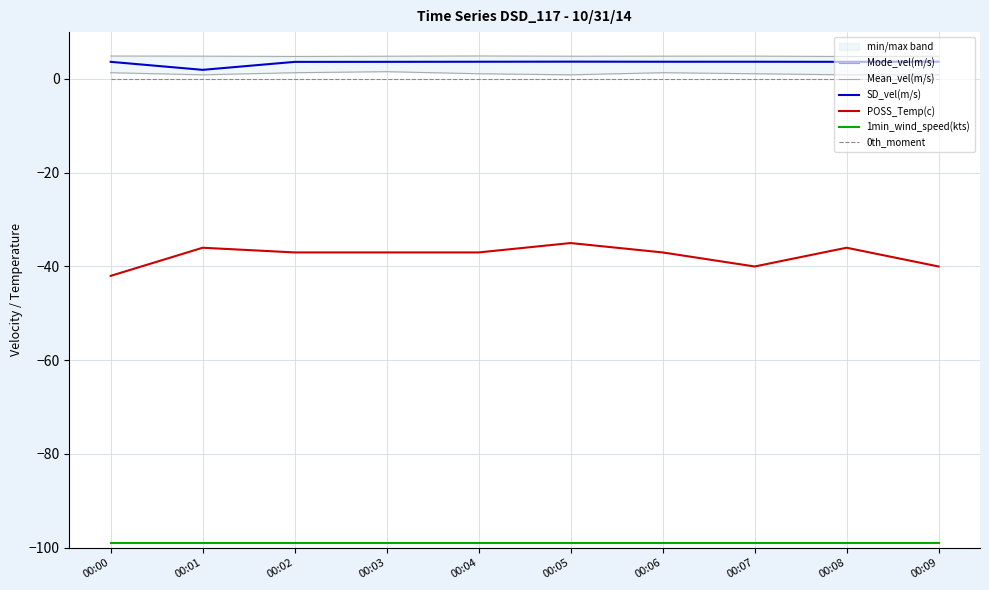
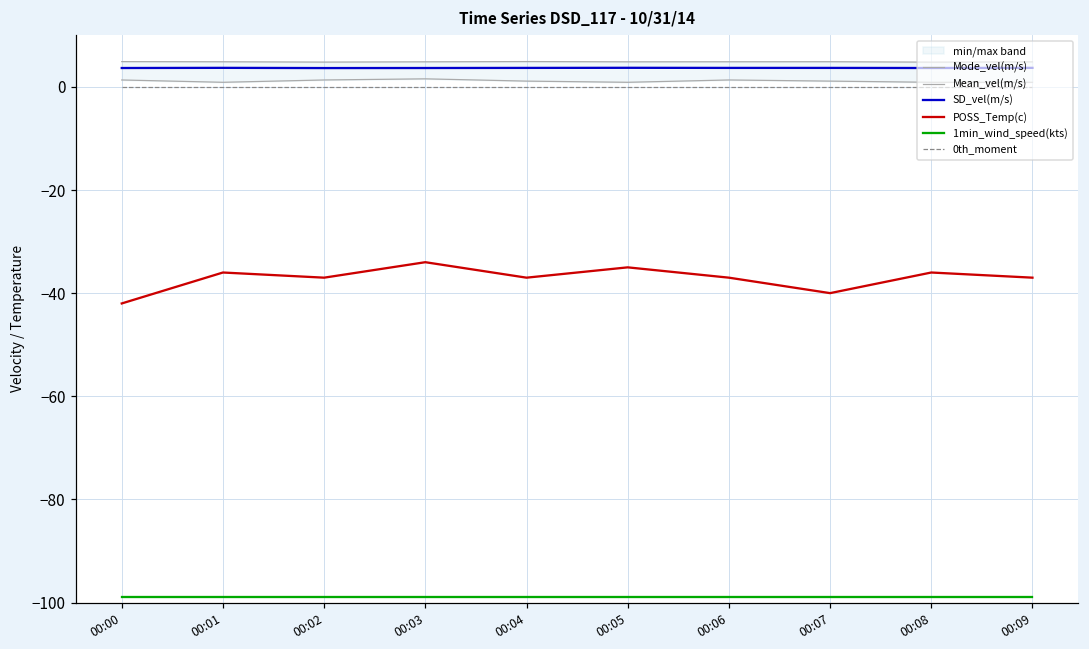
SD_vel(m/s), 00:01: 2 -> 4
POSS_Temp(c), 00:03: -37 -> -34
POSS_Temp(c), 00:09: -40 -> -37
